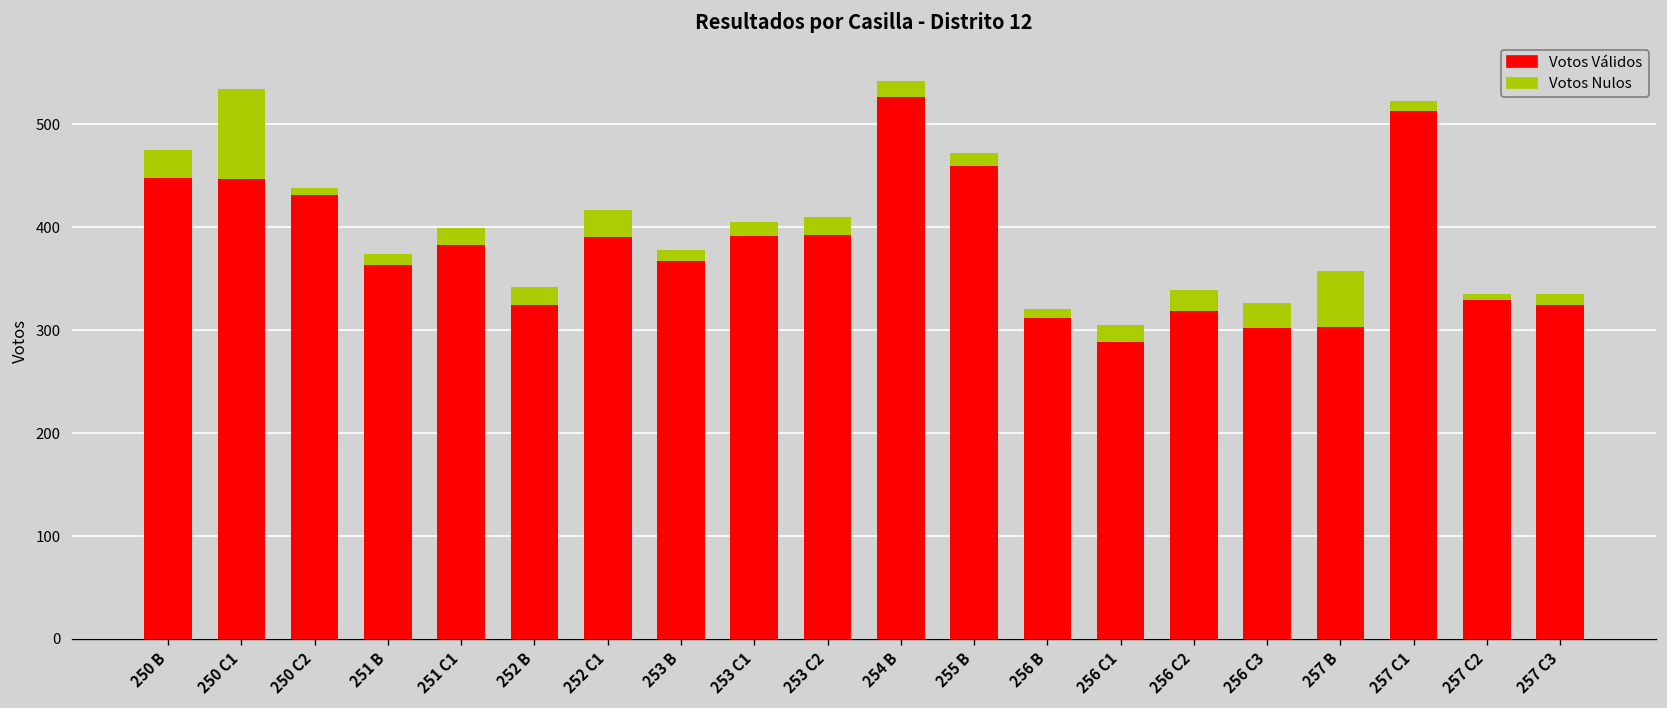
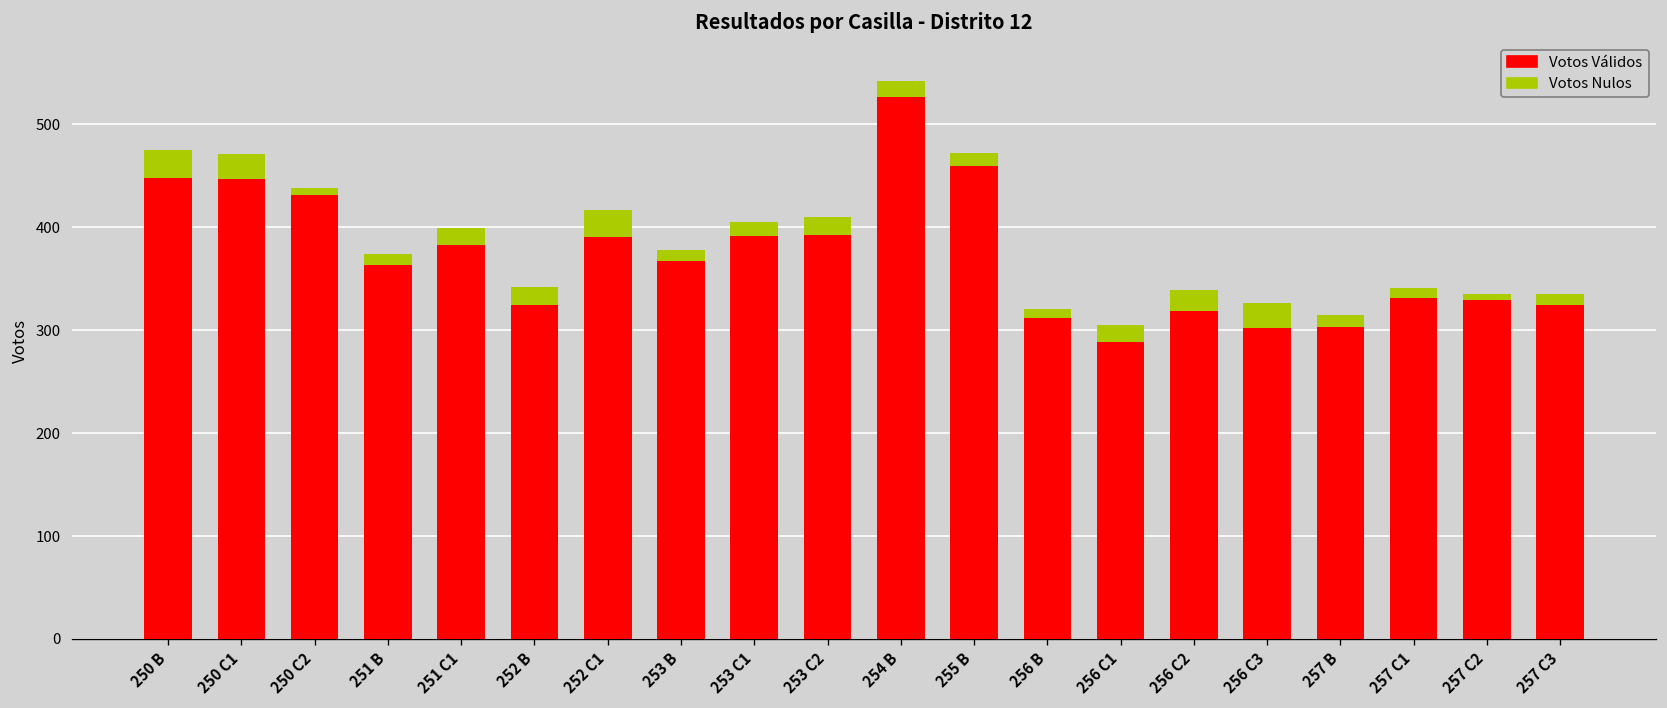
Votos Nulos, 250 C1: 90 -> 20
Votos Nulos, 257 B: 60 -> 10
Votos Válidos, 257 C1: 510 -> 330
